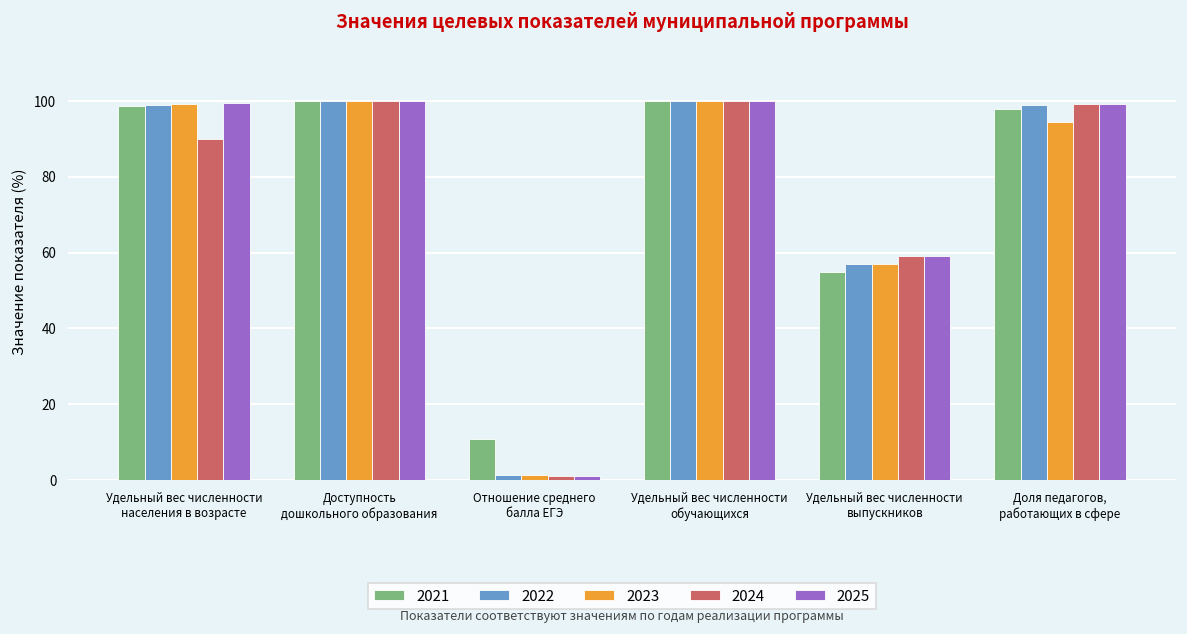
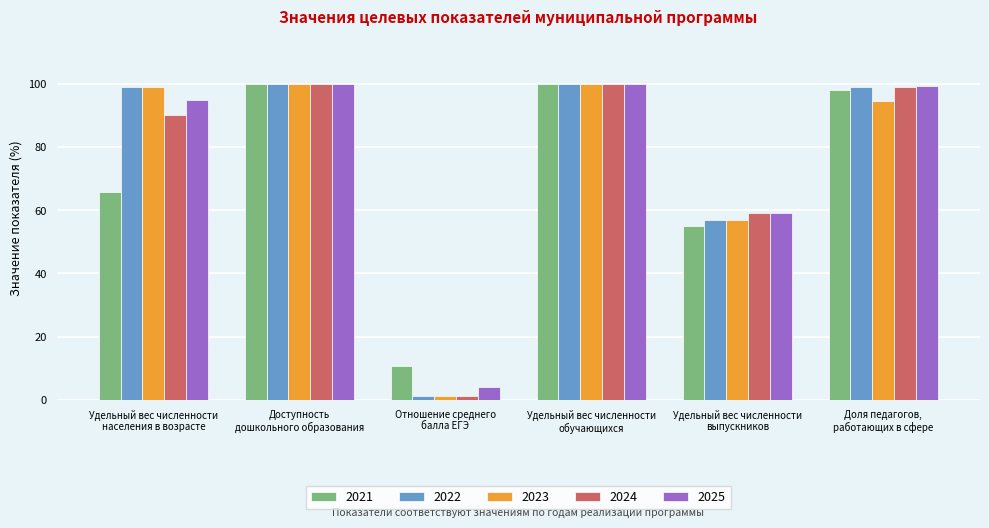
2021, Удельный вес численности населения в возрасте: 99 -> 66
2025, Удельный вес численности населения в возрасте: 100 -> 95
2025, Отношение среднего балла ЕГЭ: 1 -> 4
